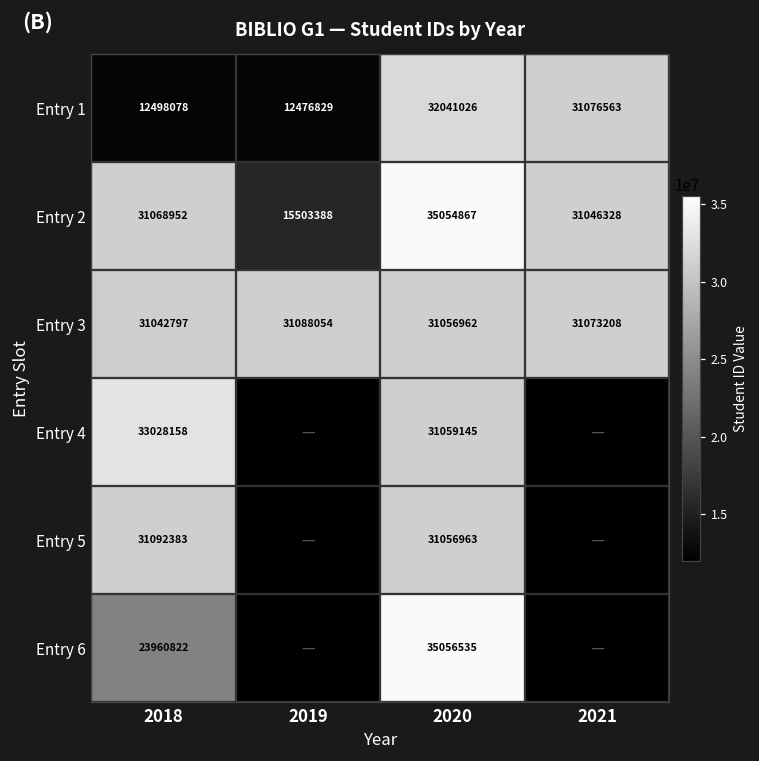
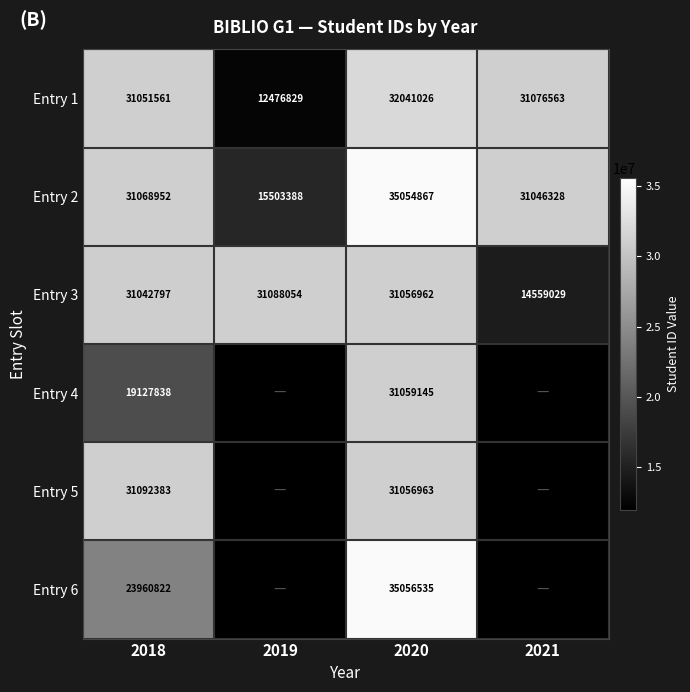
Entry 1, 2018: 12498078 -> 31051561
Entry 3, 2021: 31073208 -> 14559029
Entry 4, 2018: 33028158 -> 19127838
